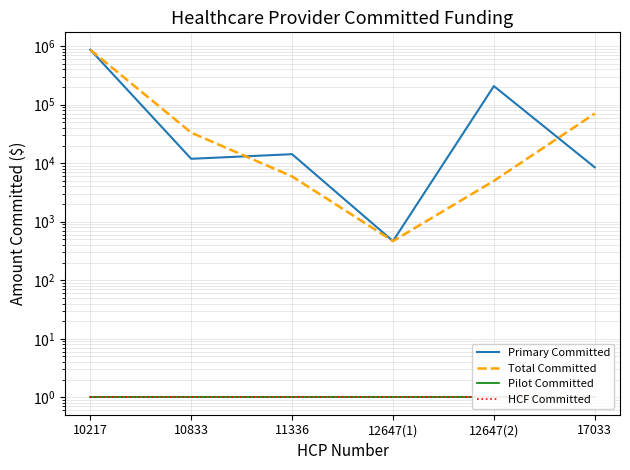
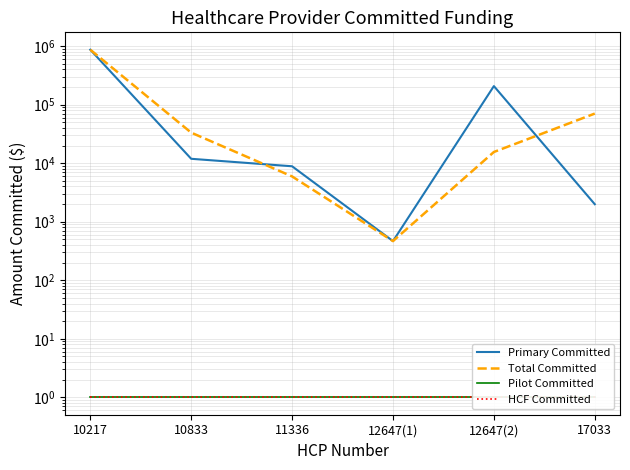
Primary Committed, 11336: 14000 -> 9000
Total Committed, 12647(2): 5000 -> 16000
Primary Committed, 17033: 8000 -> 2000
